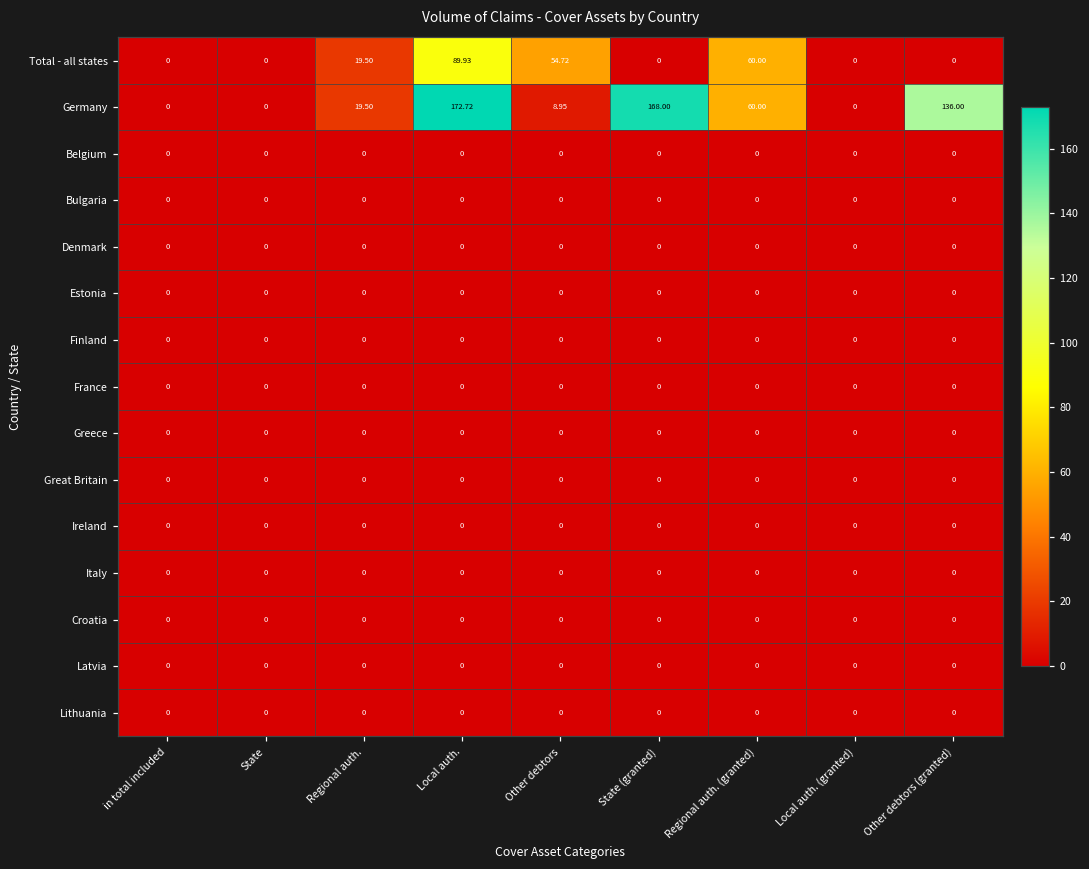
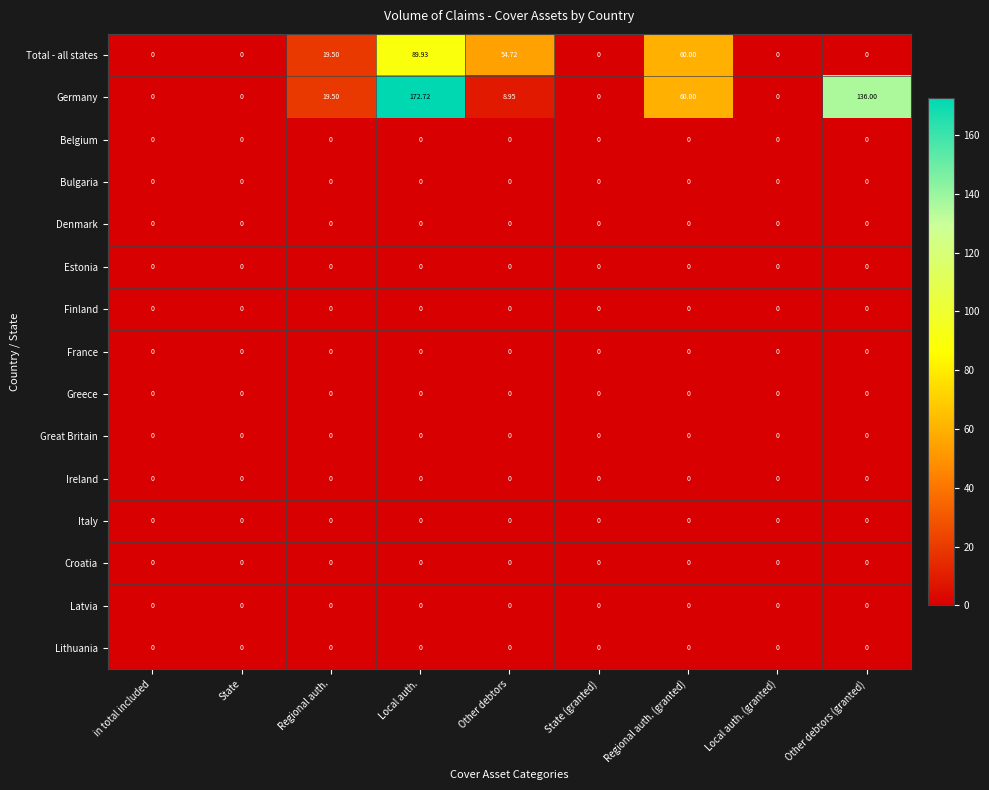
Germany, State (granted): 168.00 -> 0
